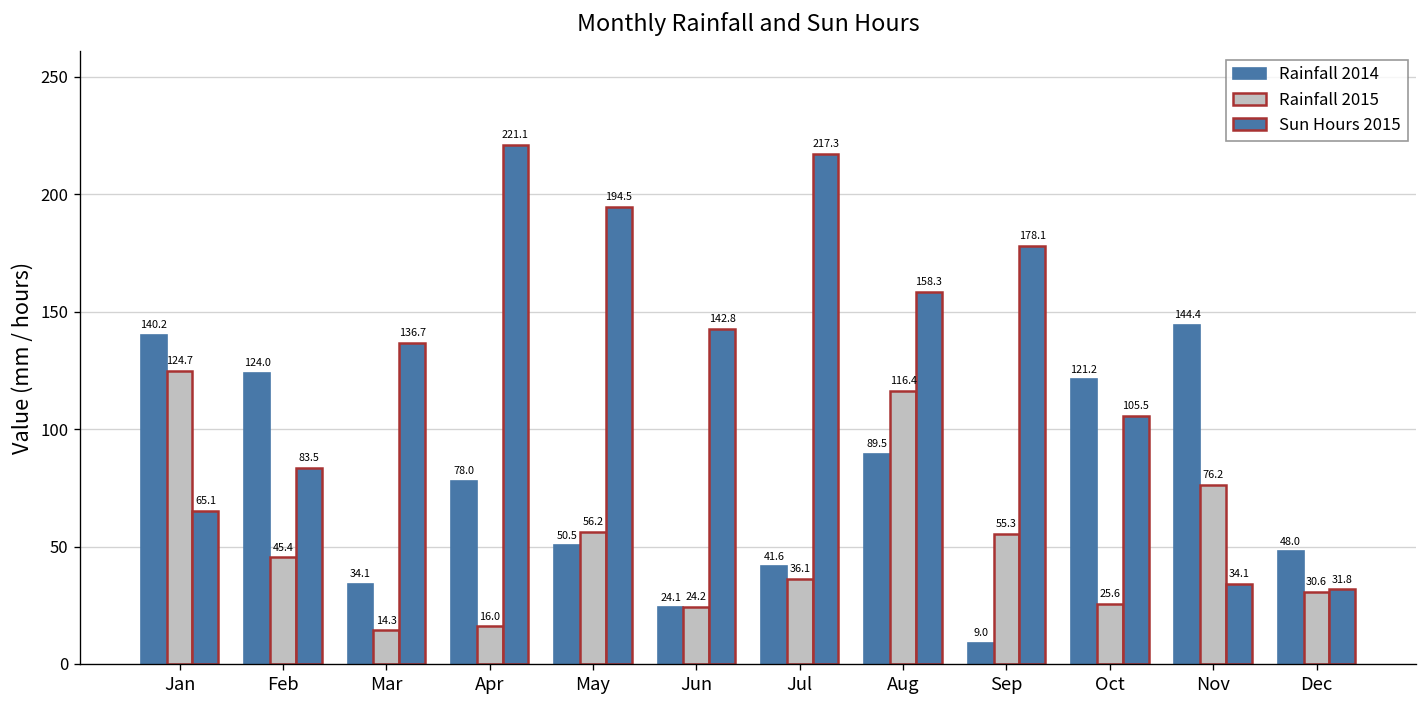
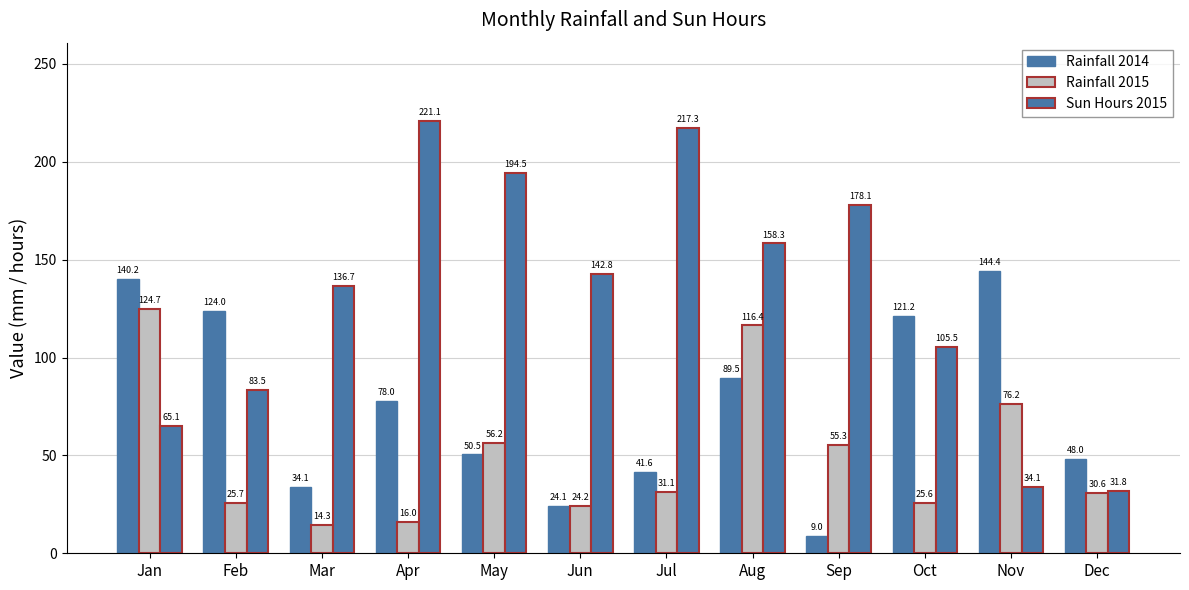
Rainfall 2015, Feb: 45.4 -> 25.7
Rainfall 2015, Jul: 36.1 -> 31.1
